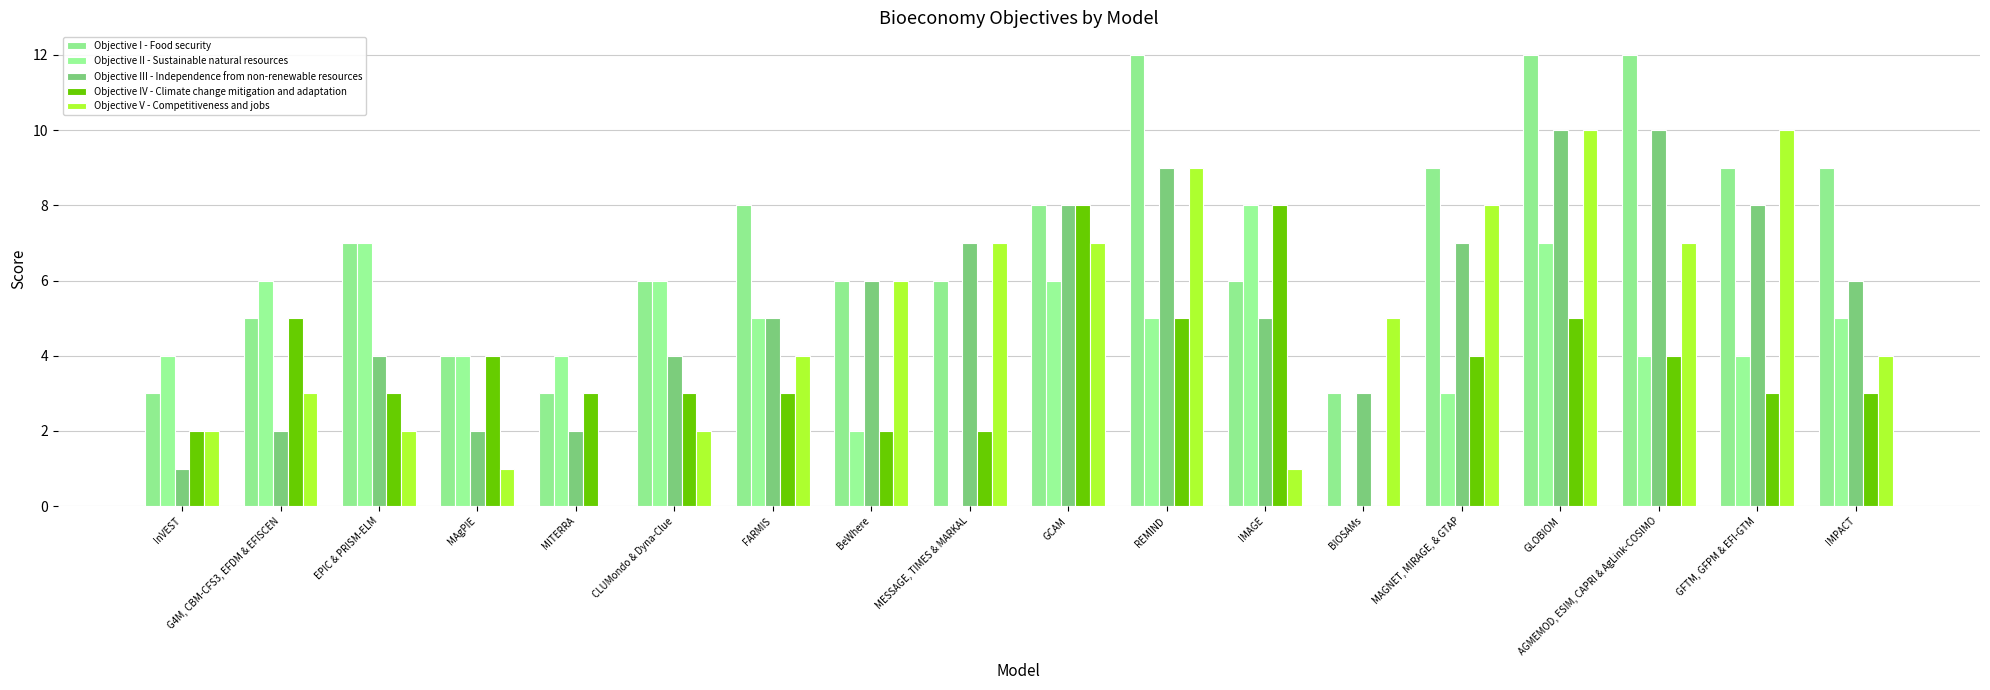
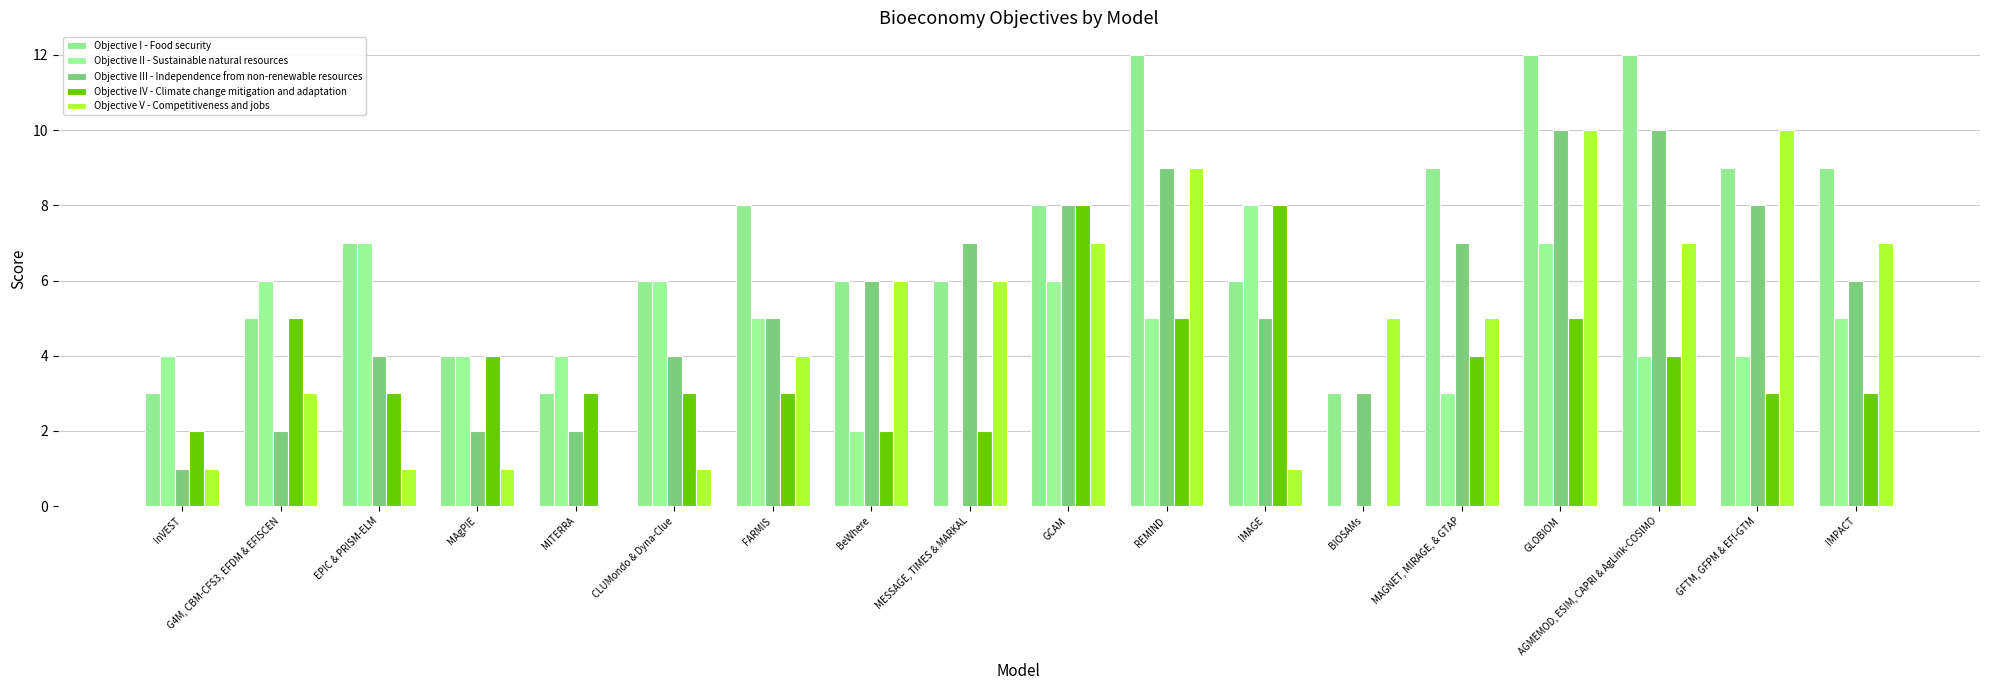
Objective V - Competitiveness and jobs, InVEST: 2 -> 1
Objective V - Competitiveness and jobs, EPIC & PRISM-ELM: 2 -> 1
Objective V - Competitiveness and jobs, CLUMondo & Dyna-Clue: 2 -> 1
Objective V - Competitiveness and jobs, MESSAGE, TIMES & MARKAL: 7 -> 6
Objective V - Competitiveness and jobs, MAGNET, MIRAGE, & GTAP: 8 -> 5
Objective V - Competitiveness and jobs, IMPACT: 4 -> 7
